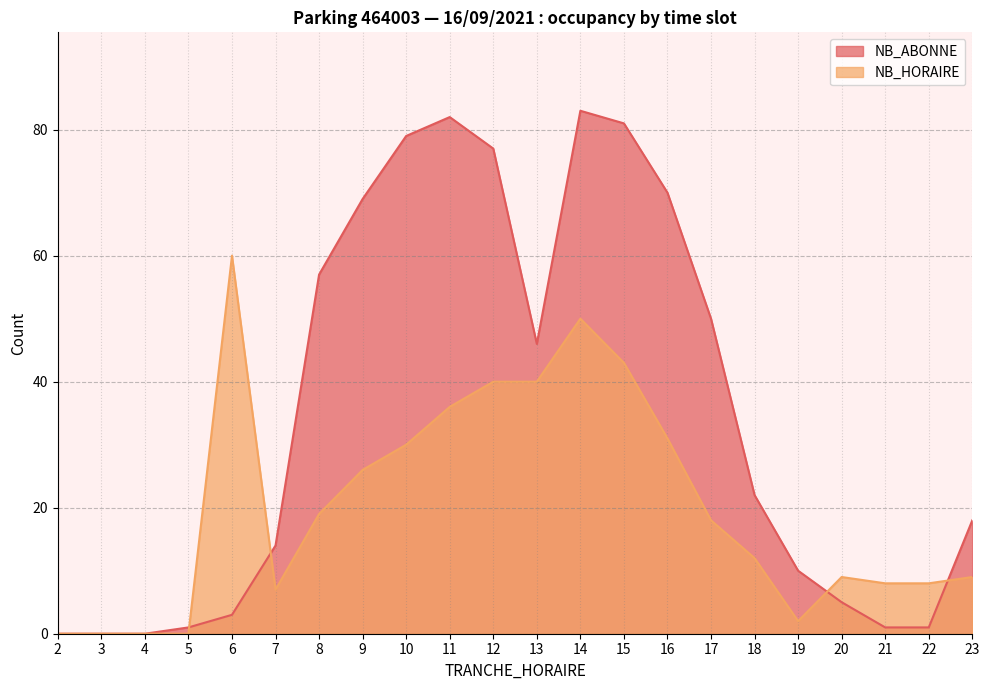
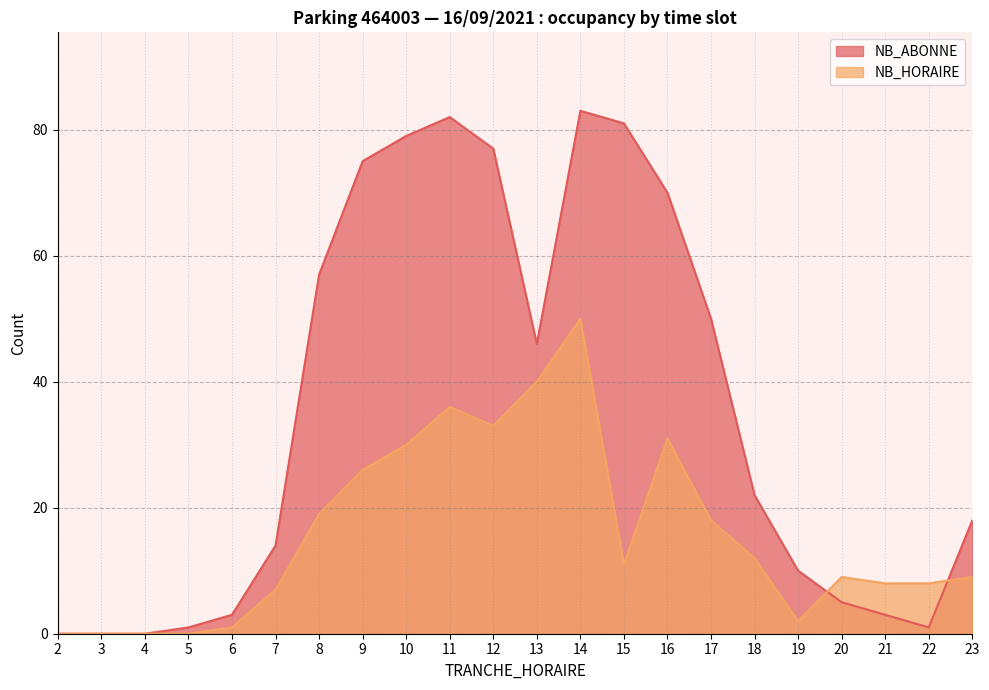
NB_HORAIRE, 6: 60 -> 1
NB_ABONNE, 9: 69 -> 75
NB_HORAIRE, 12: 40 -> 33
NB_HORAIRE, 15: 43 -> 11
NB_ABONNE, 21: 1 -> 3
